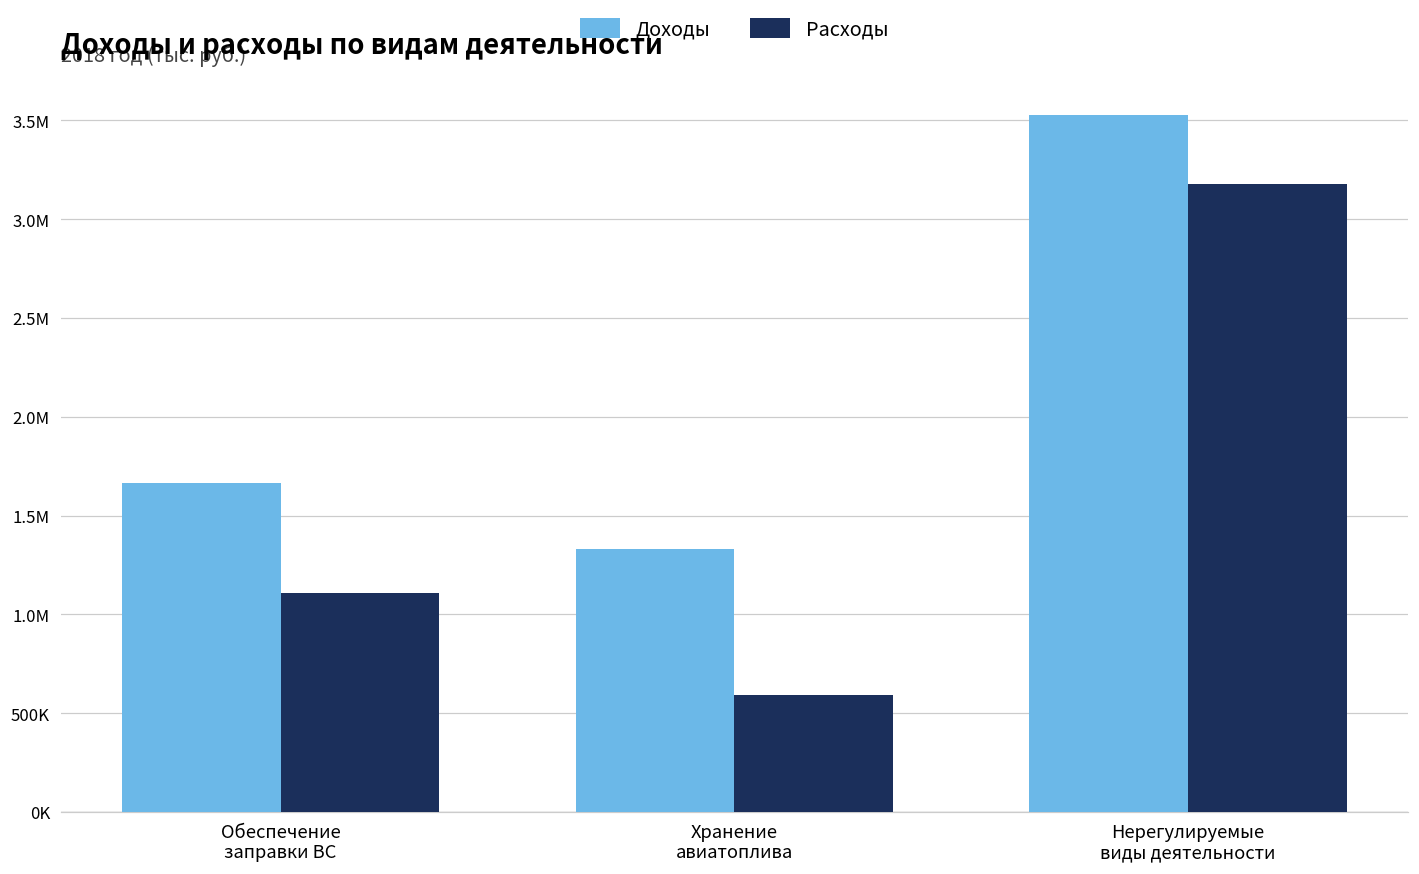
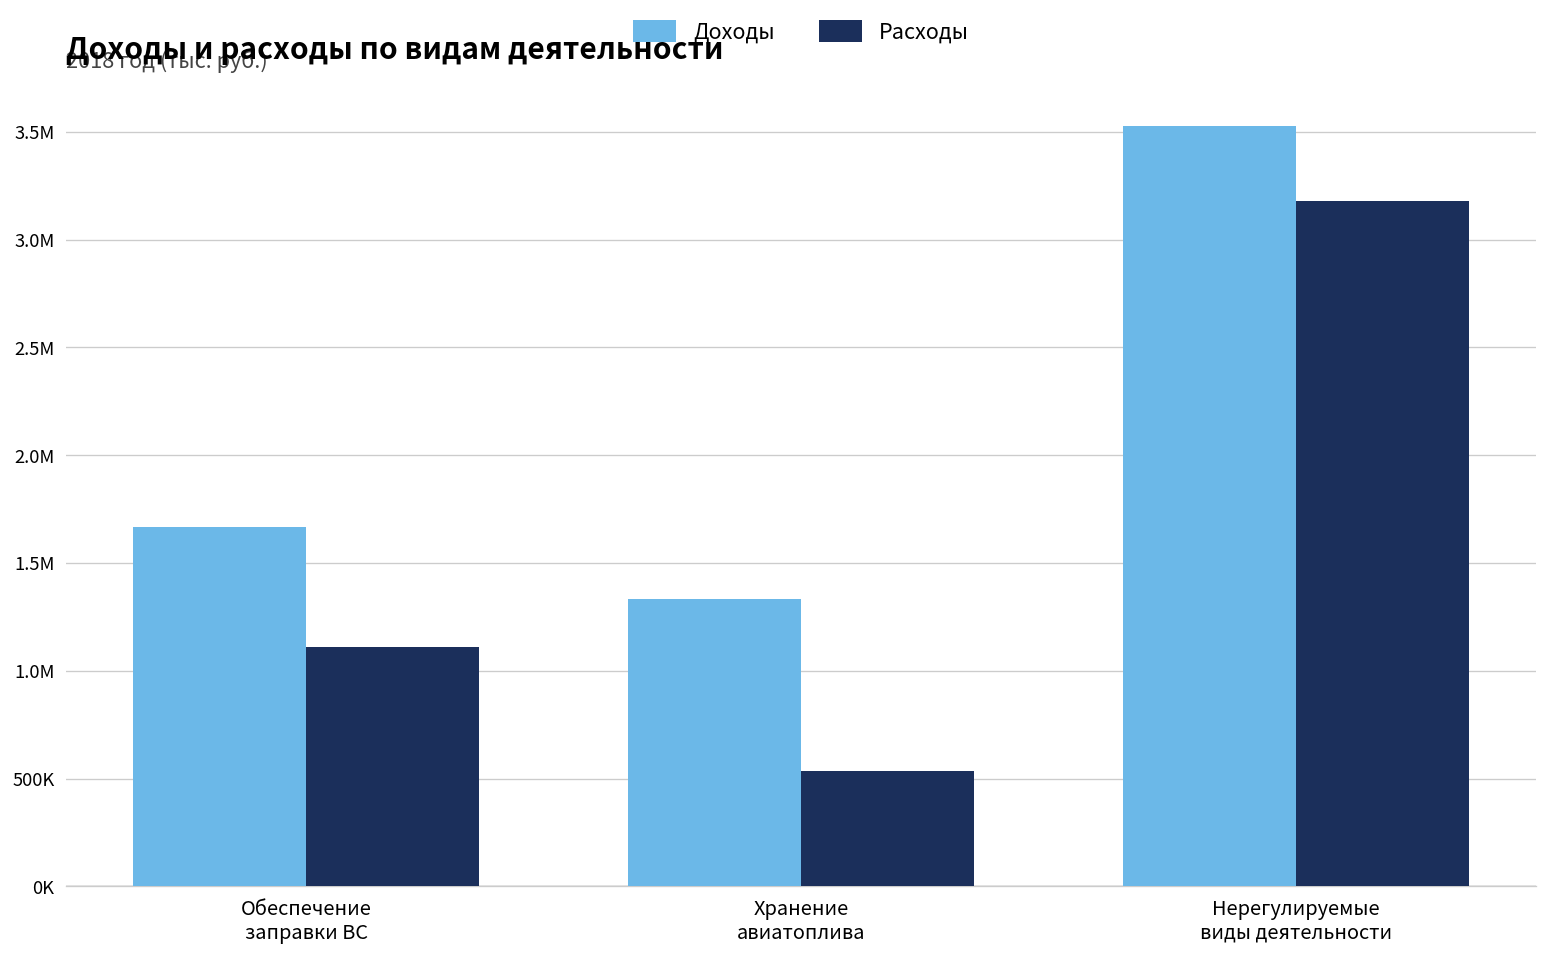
Расходы, Хранение авиатоплива: 590000 -> 530000
